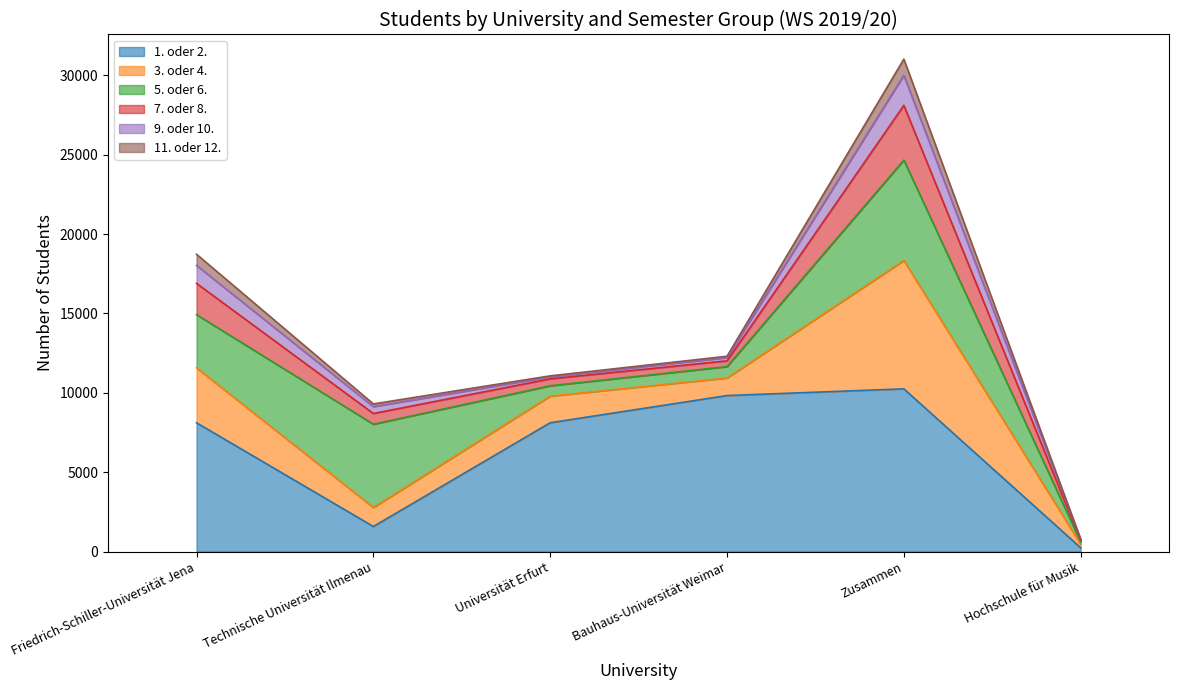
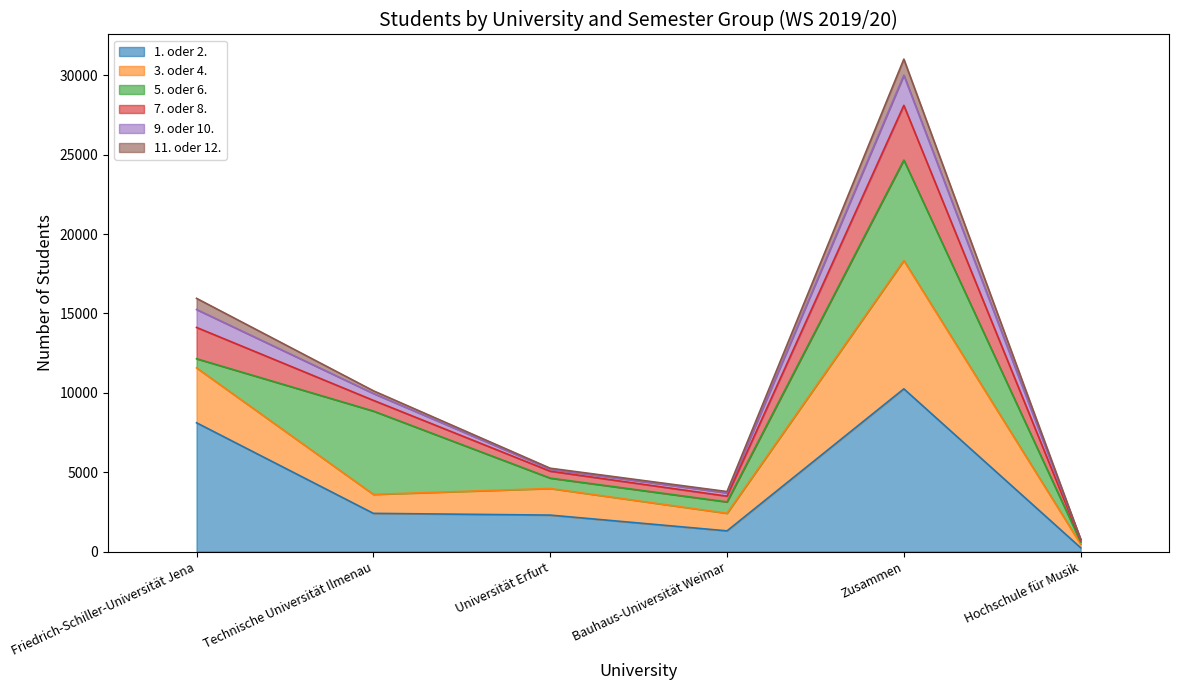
5. oder 6., Friedrich-Schiller-Universität Jena: 3400 -> 600
1. oder 2., Technische Universität Ilmenau: 1600 -> 2400
1. oder 2., Universität Erfurt: 8100 -> 2300
1. oder 2., Bauhaus-Universität Weimar: 9800 -> 1300
